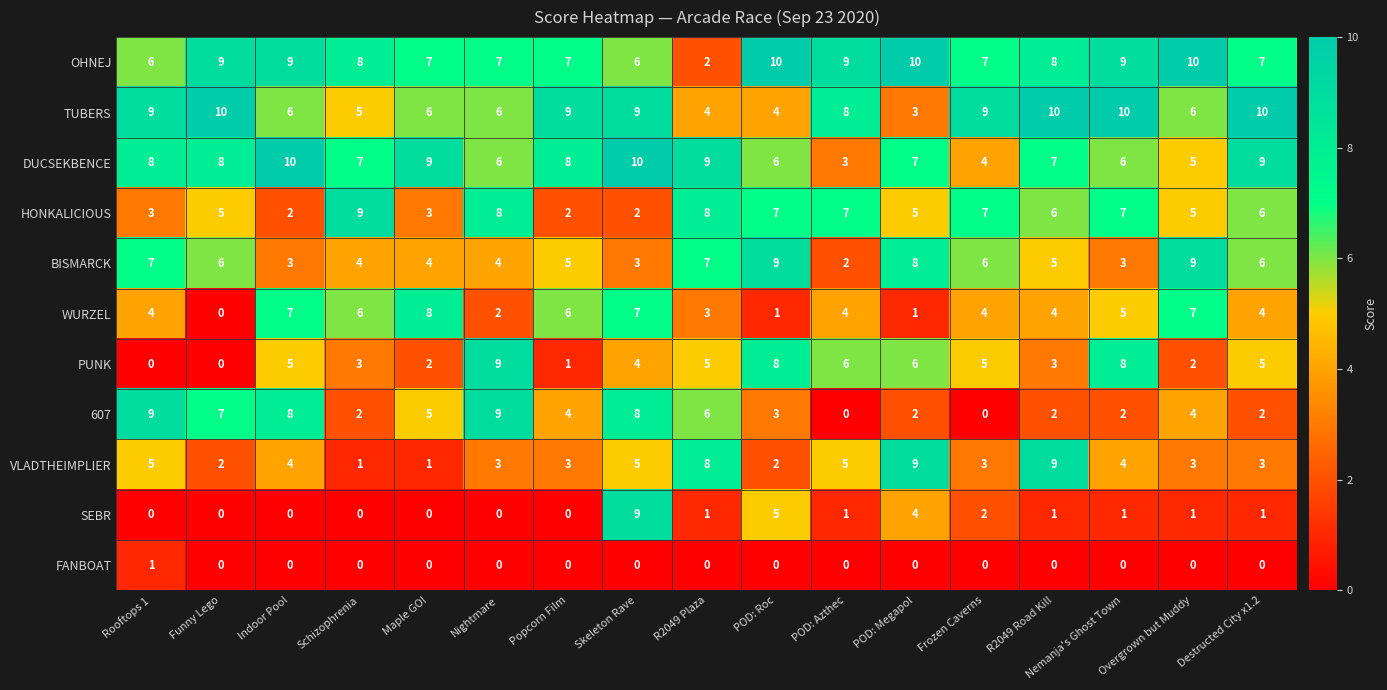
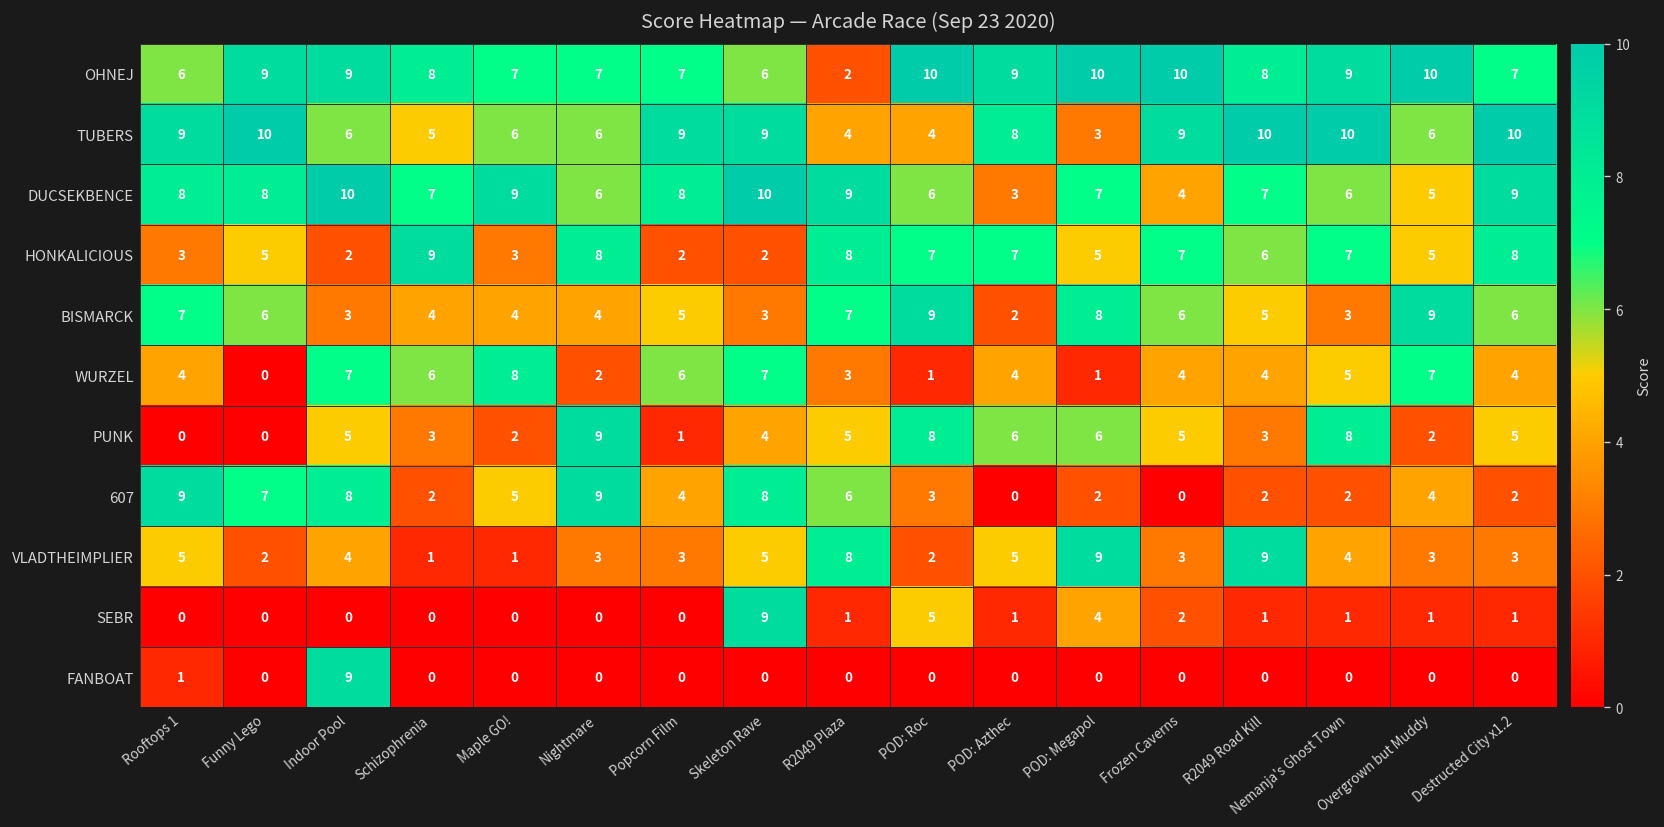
OHNEJ, Frozen Caverns: 7 -> 10
HONKALICIOUS, Destructed City x1.2: 6 -> 8
FANBOAT, Indoor Pool: 0 -> 9
